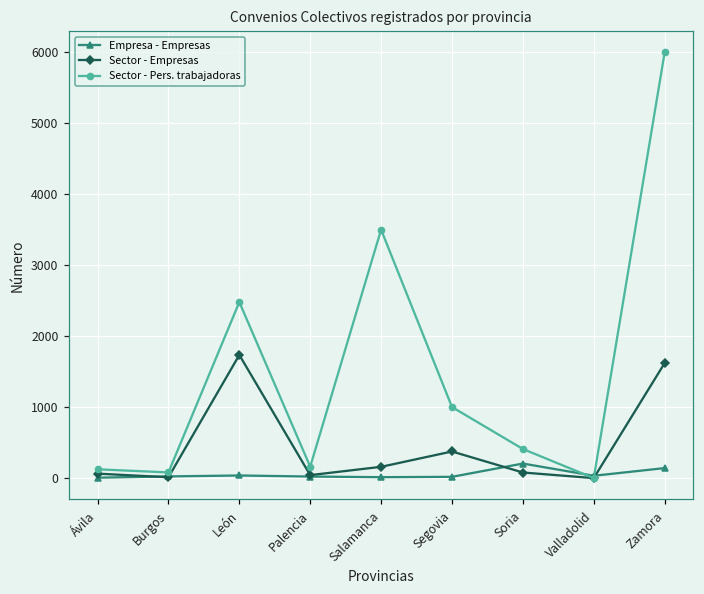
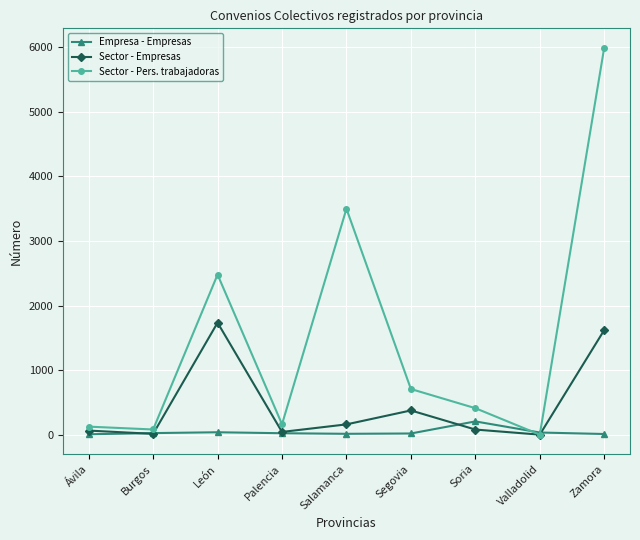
Sector - Pers. trabajadoras, Segovia: 1000 -> 700
Empresa - Empresas, Zamora: 100 -> 0
